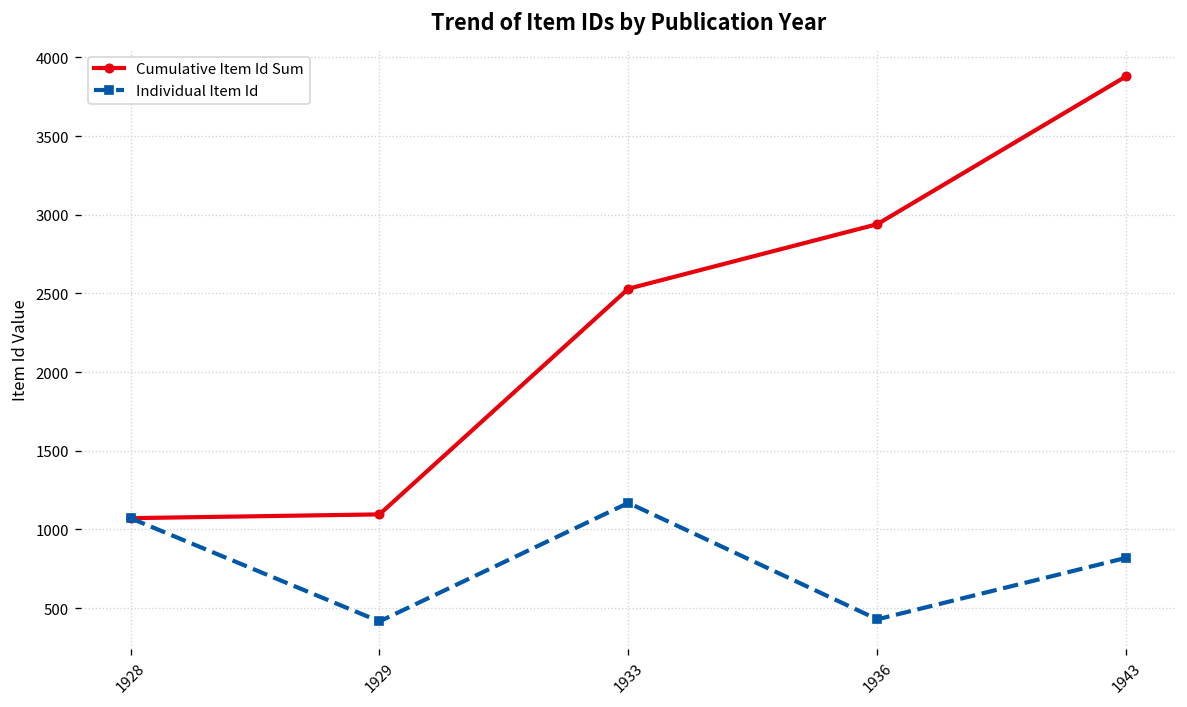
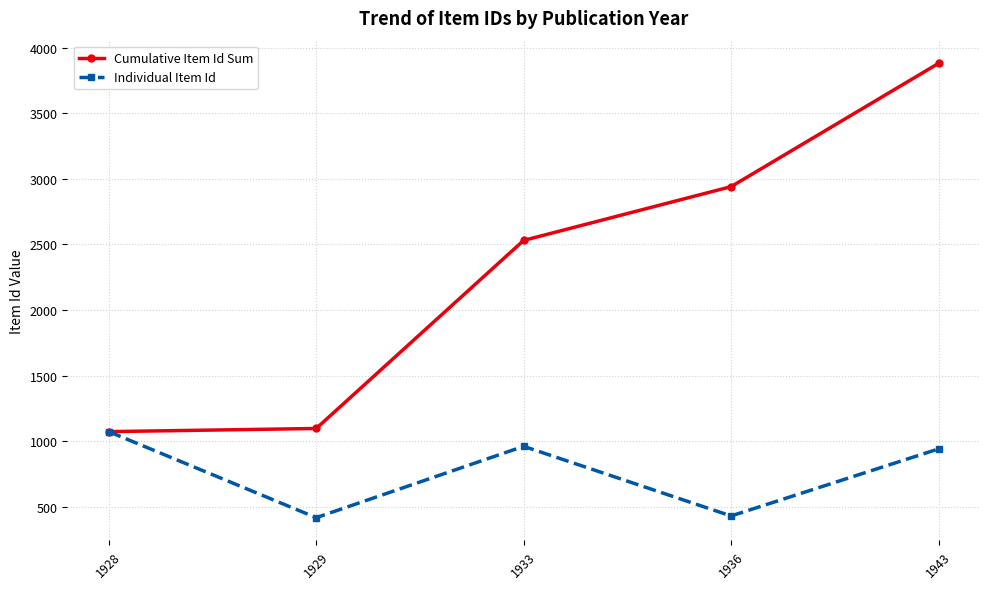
Individual Item Id, 1933: 1170 -> 960
Individual Item Id, 1943: 820 -> 940
